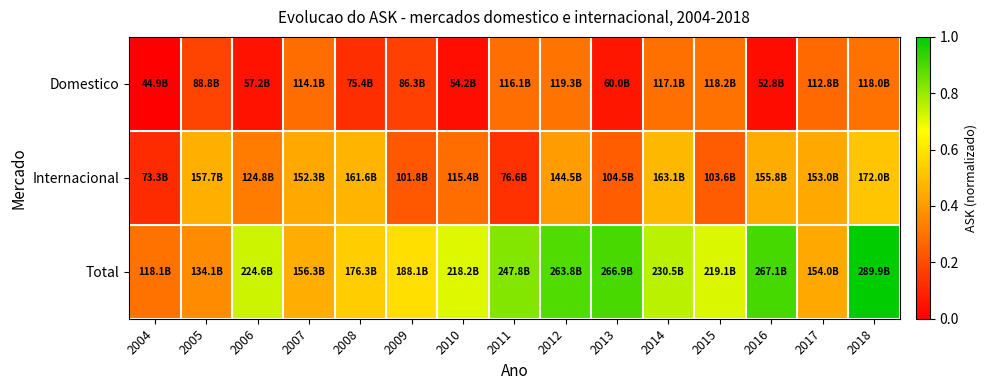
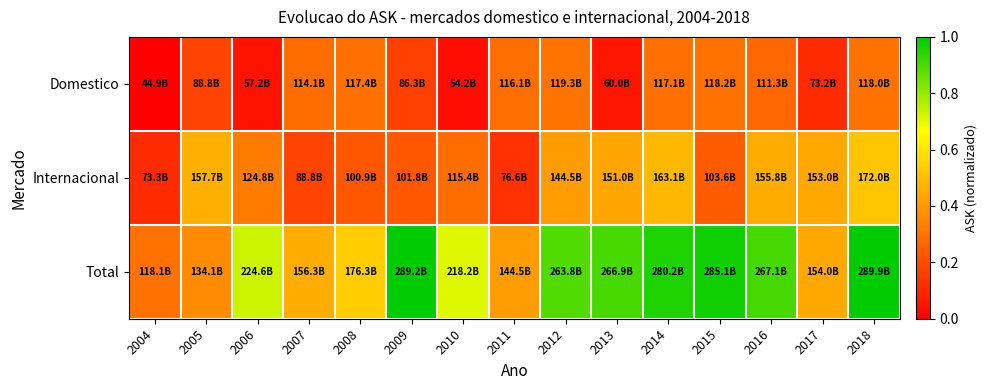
Domestico, 2008: 75.4B -> 117.4B
Domestico, 2016: 52.8B -> 111.3B
Domestico, 2017: 112.8B -> 73.2B
Internacional, 2007: 152.3B -> 88.8B
Internacional, 2008: 161.6B -> 100.9B
Internacional, 2013: 104.5B -> 151.0B
Total, 2009: 188.1B -> 289.2B
Total, 2011: 247.8B -> 144.5B
Total, 2014: 230.5B -> 280.2B
Total, 2015: 219.1B -> 285.1B
